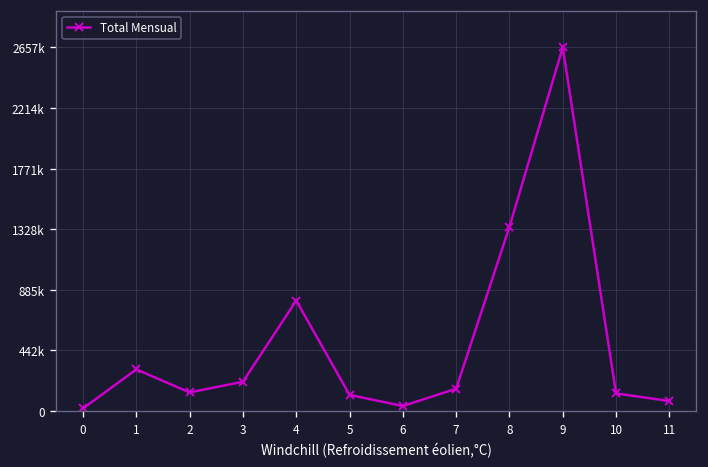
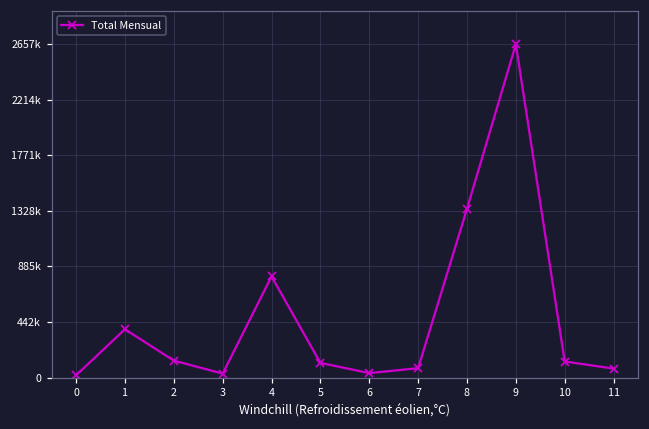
1: 300000 -> 390000
3: 210000 -> 30000
7: 160000 -> 70000
